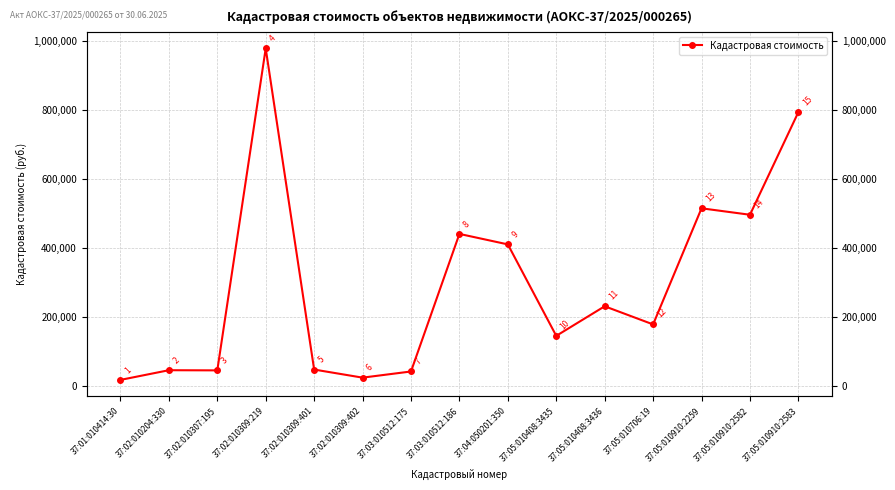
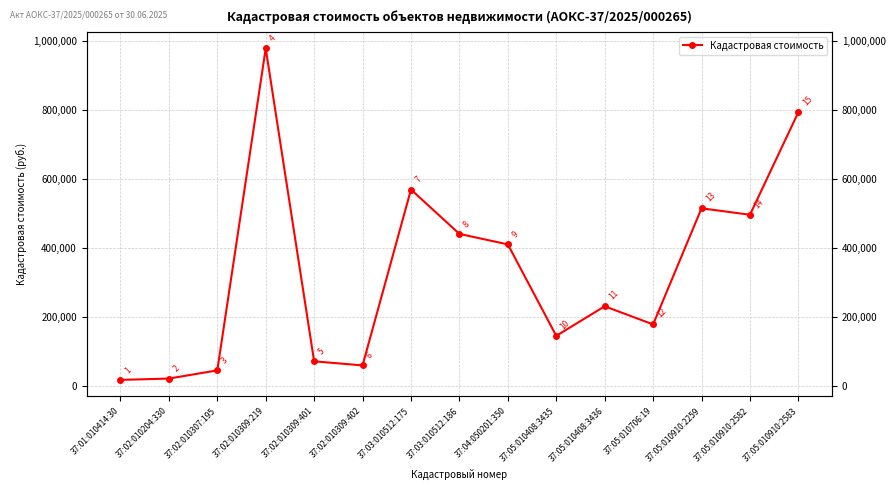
37:02:010204:330: 50,000 -> 20,000
37:02:010309:401: 50,000 -> 70,000
37:02:010309:402: 20,000 -> 60,000
37:03:010512:175: 40,000 -> 570,000
